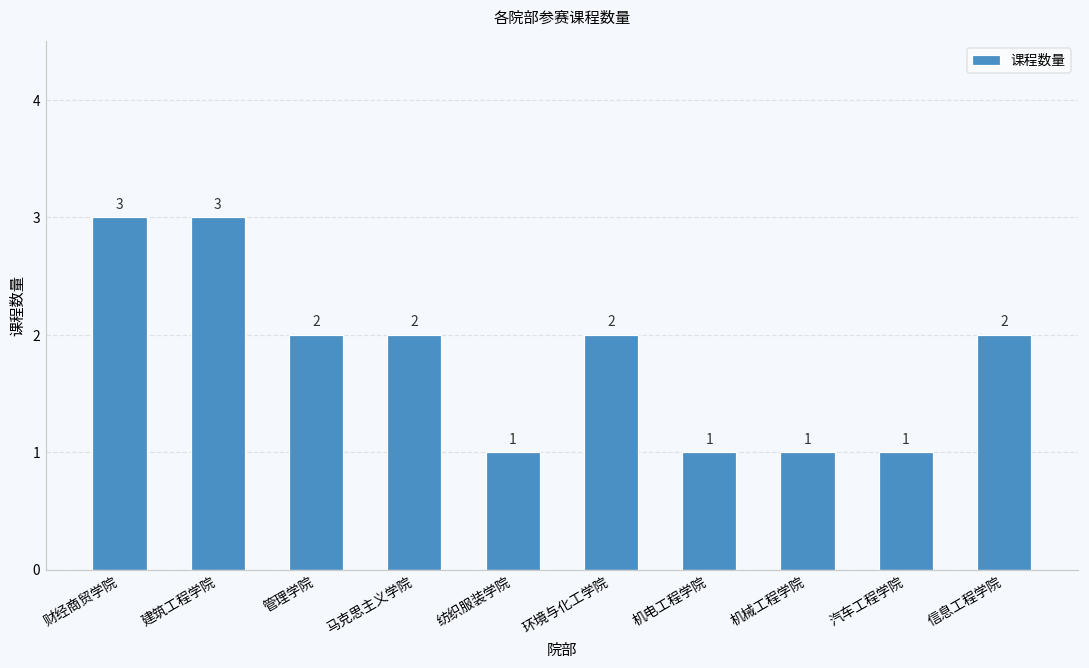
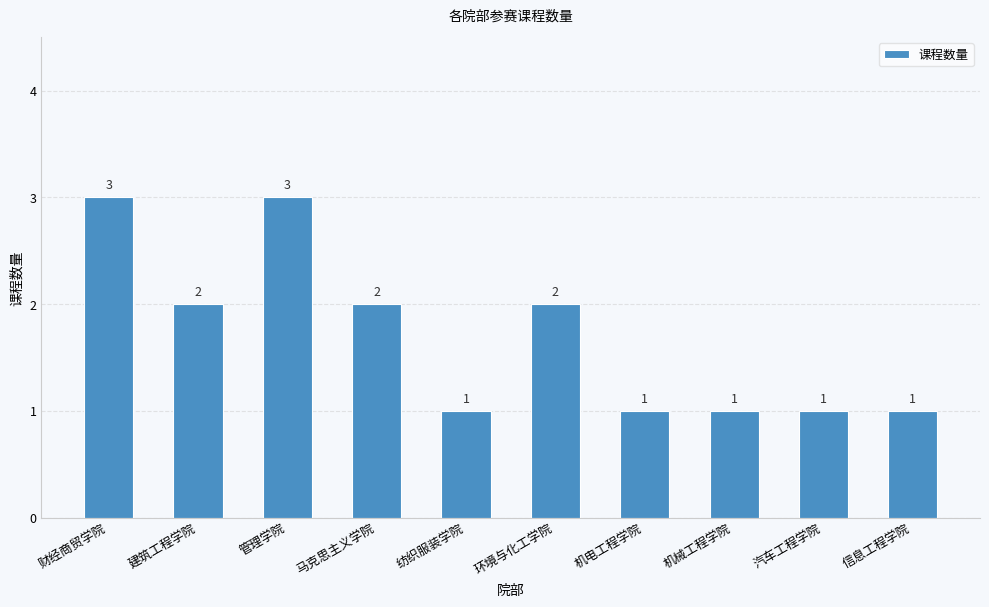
建筑工程学院: 3 -> 2
管理学院: 2 -> 3
信息工程学院: 2 -> 1
